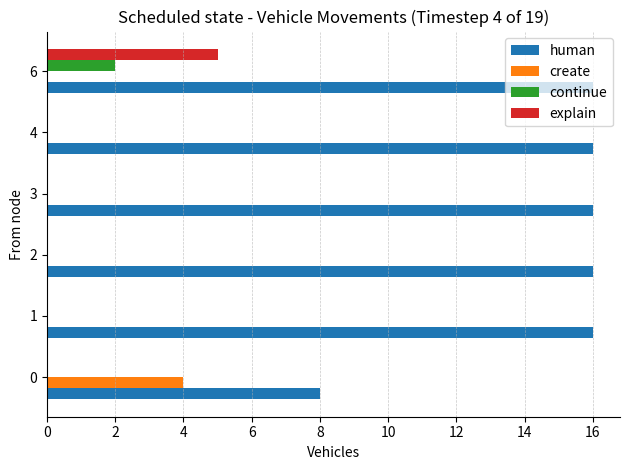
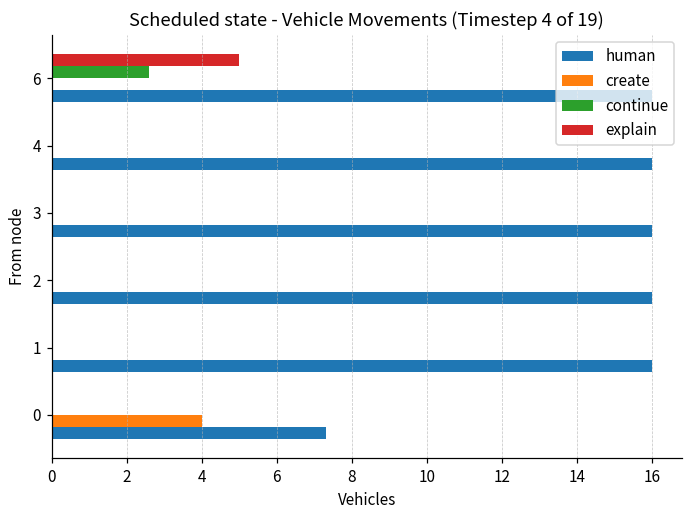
continue, 6: 2.0 -> 2.6
human, 0: 8.0 -> 7.3
